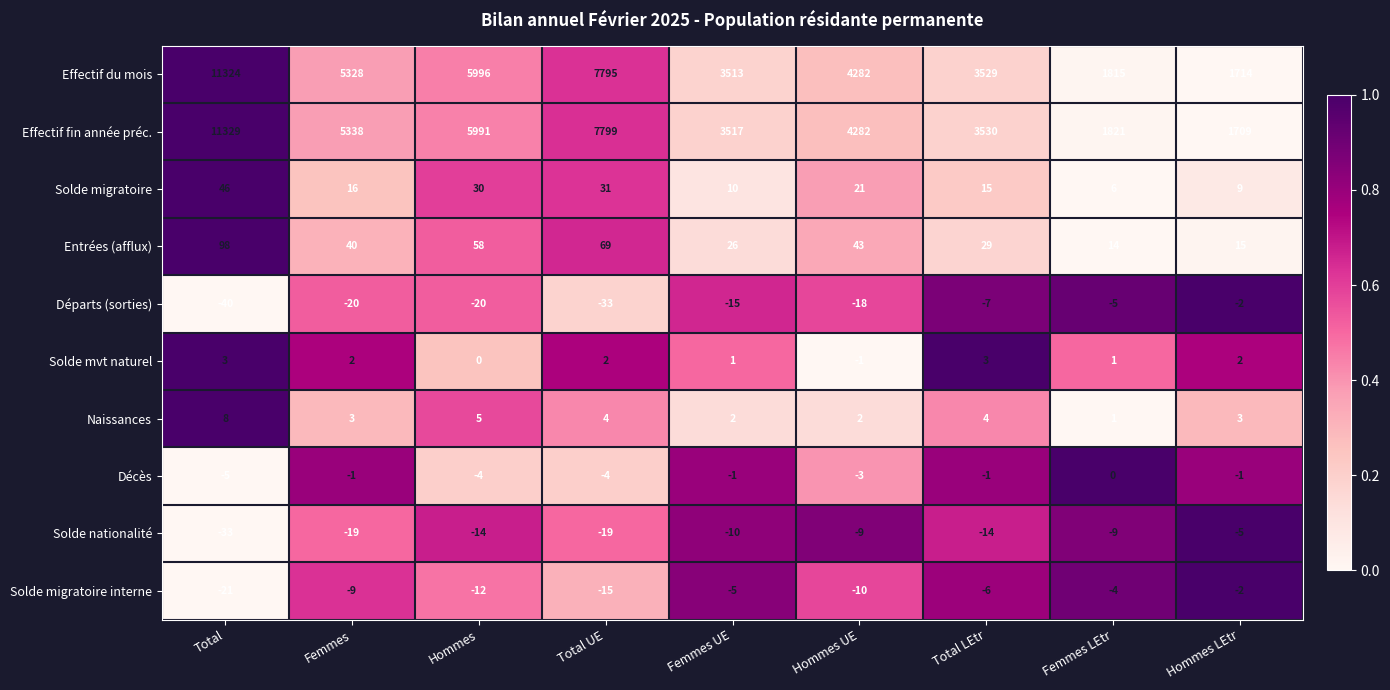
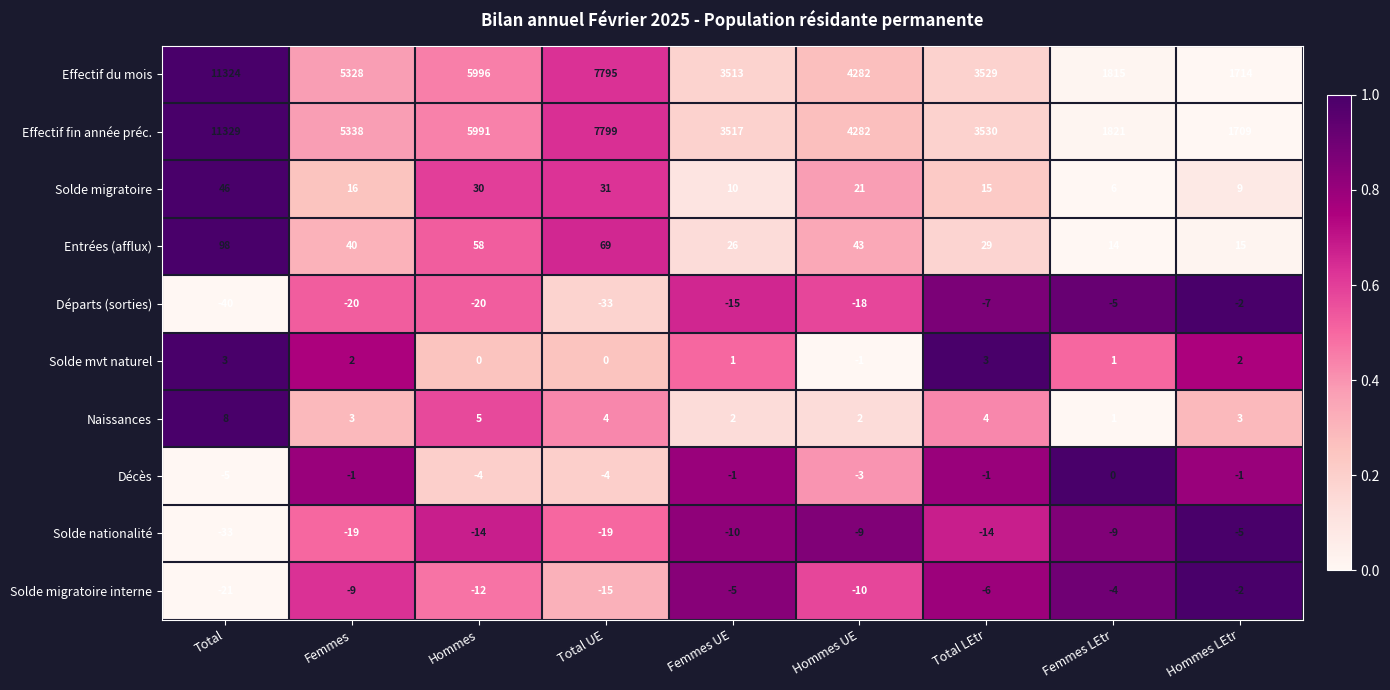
Solde mvt naturel, Total UE: 2 -> 0
